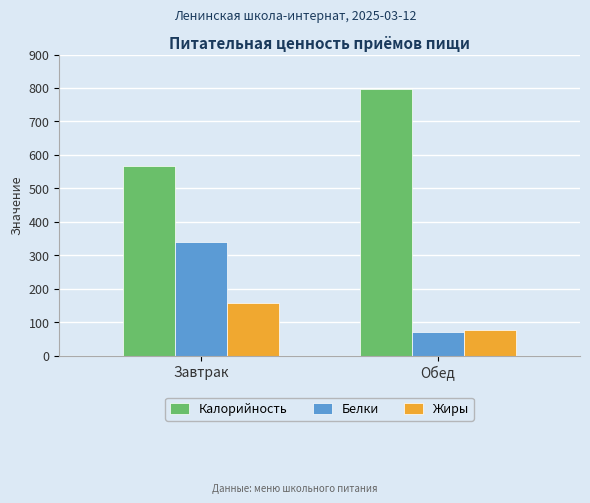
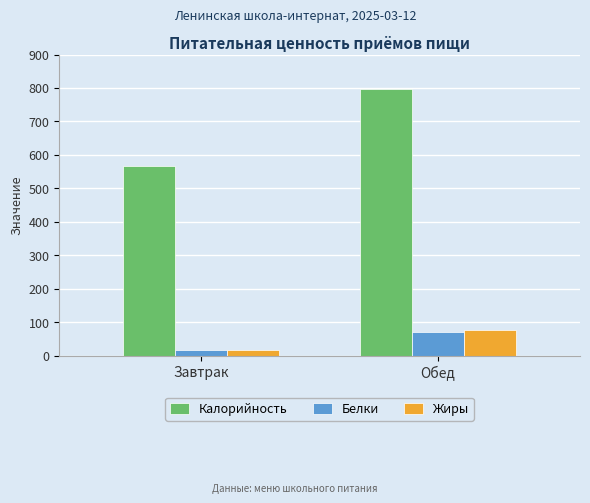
Белки, Завтрак: 340 -> 20
Жиры, Завтрак: 160 -> 20
